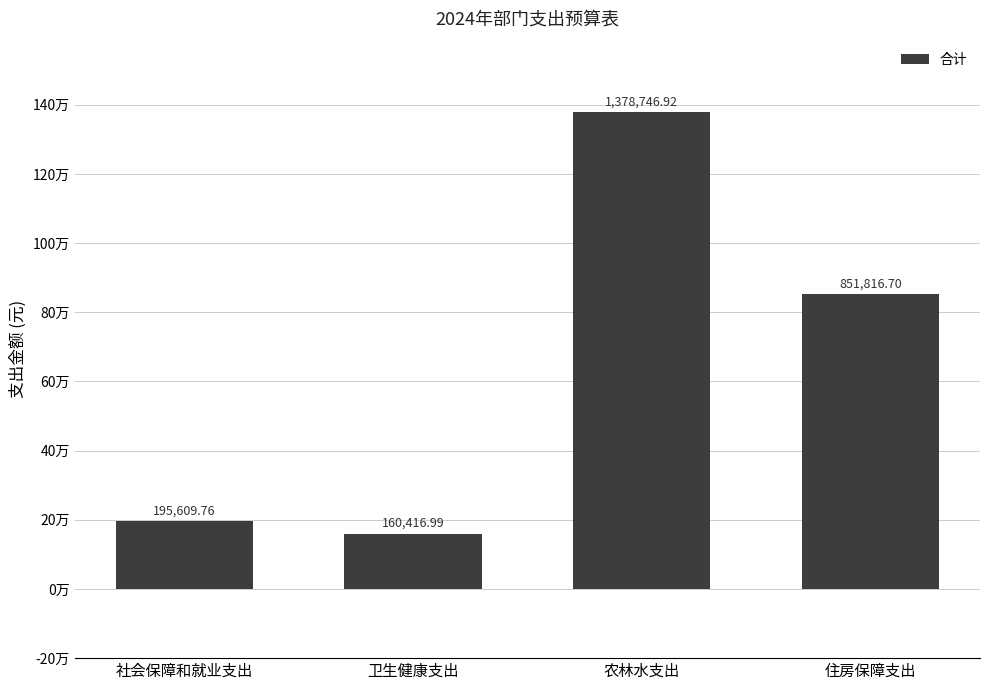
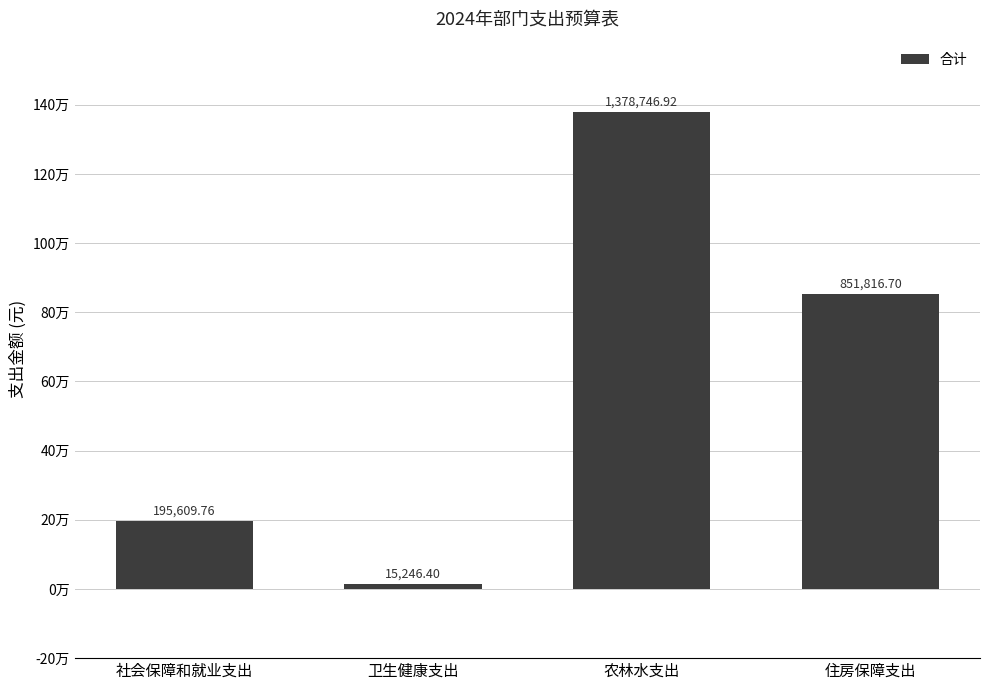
卫生健康支出: 160,416.99 -> 15,246.40
